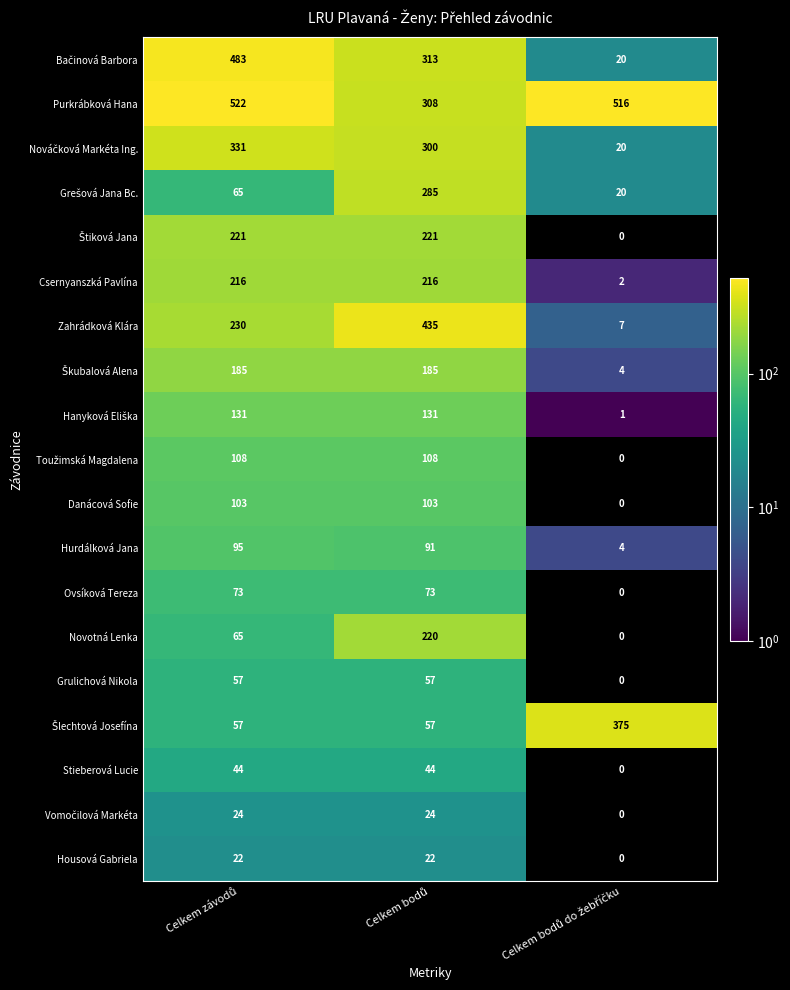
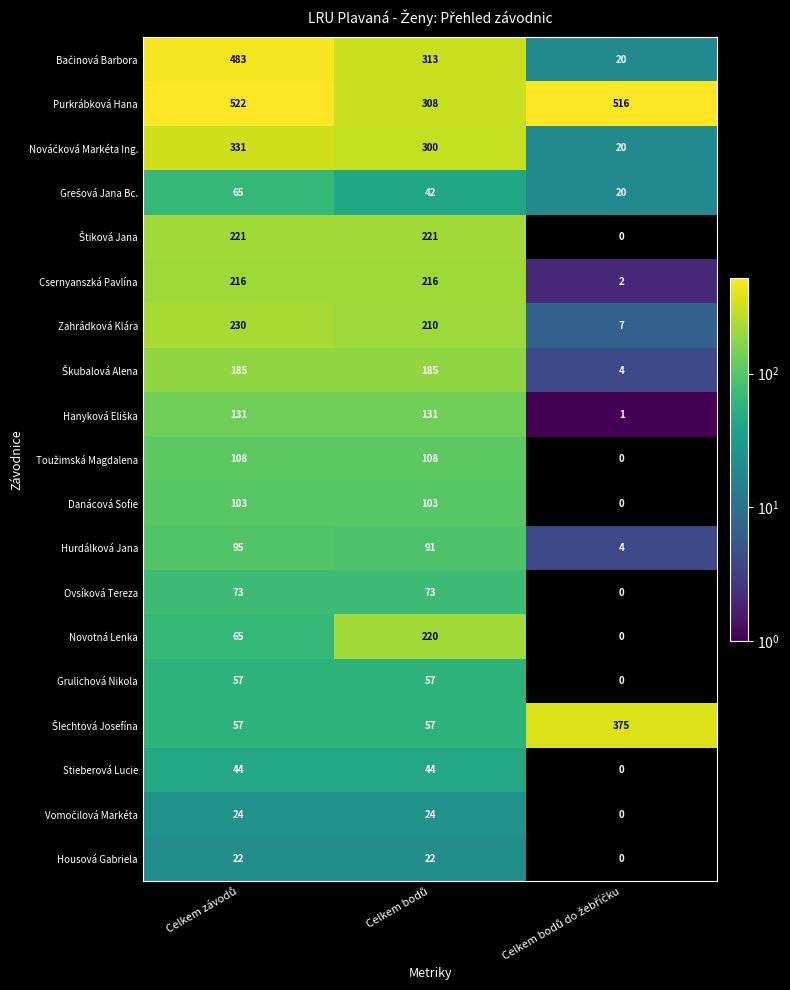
Grešová Jana Bc., Celkem bodů: 285 -> 42
Zahrádková Klára, Celkem bodů: 435 -> 210
